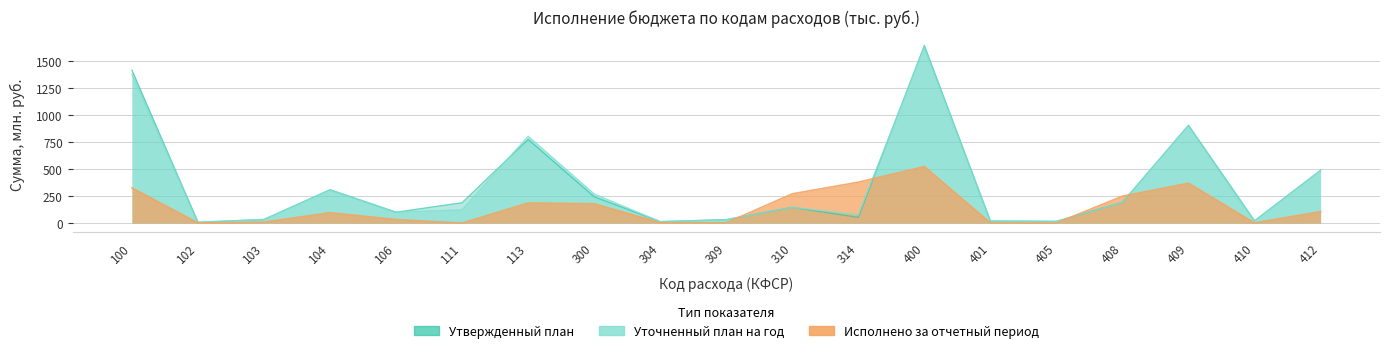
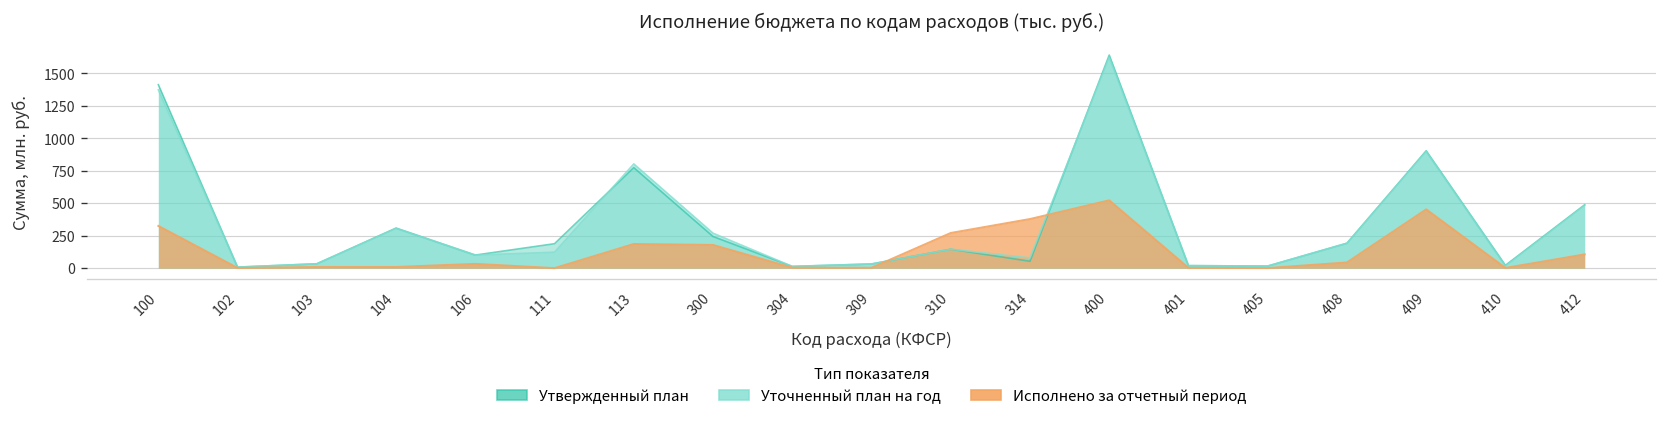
Исполнено за отчетный период, 104: 100 -> 10
Исполнено за отчетный период, 408: 250 -> 40
Исполнено за отчетный период, 409: 370 -> 450
